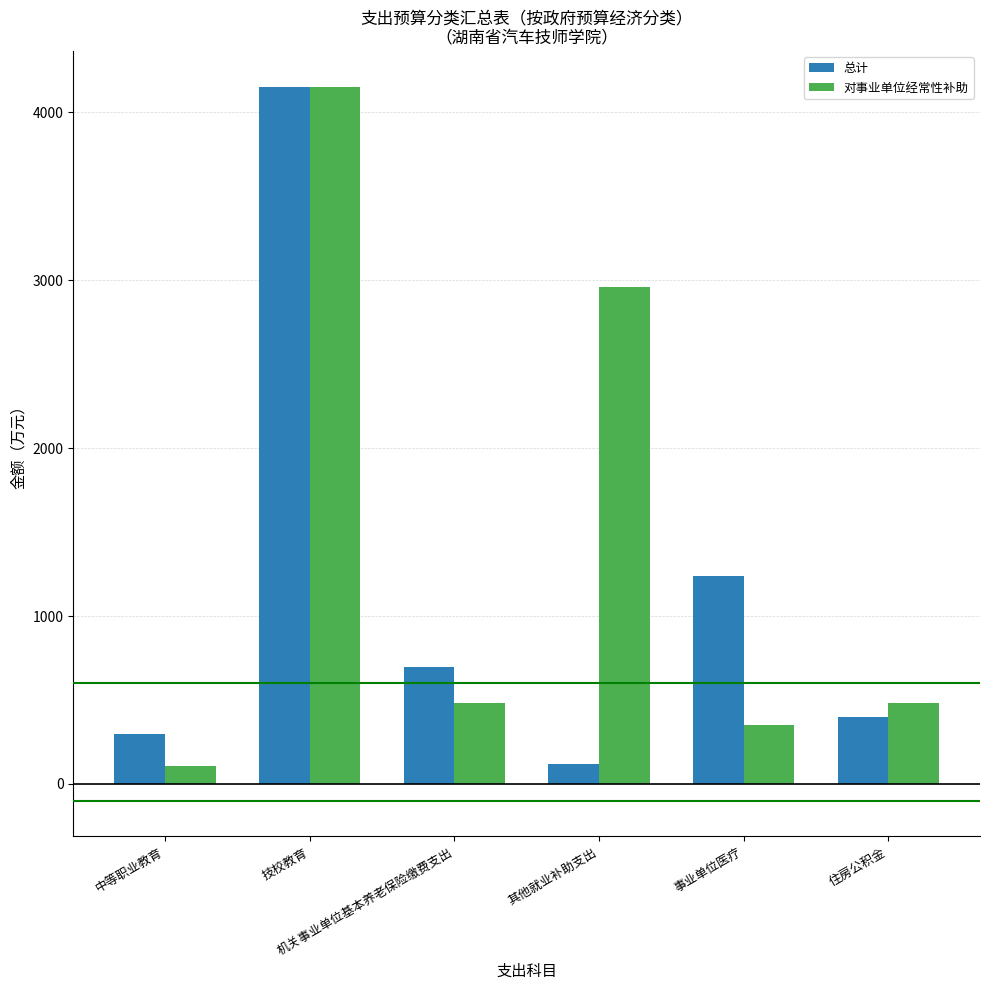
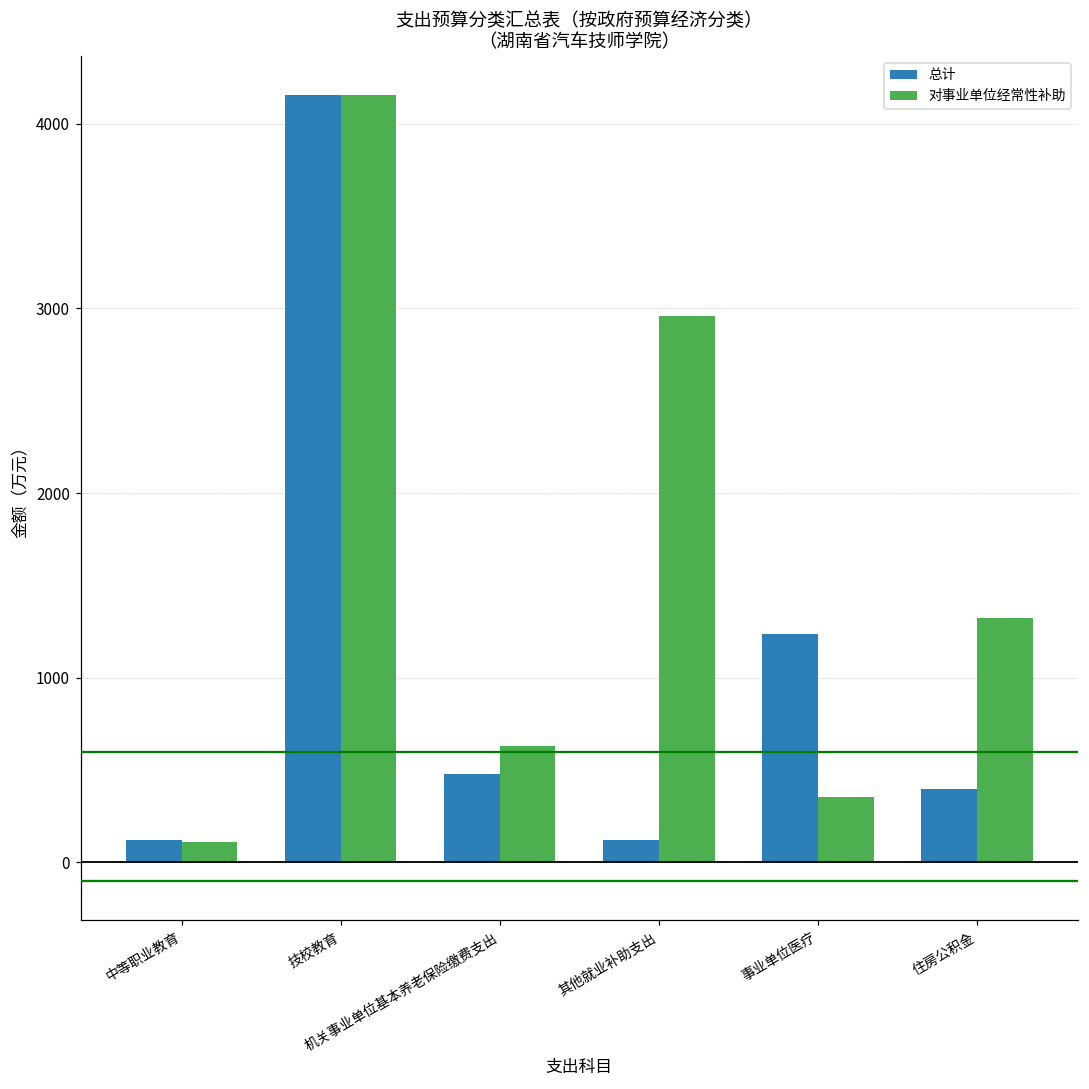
总计, 中等职业教育: 300 -> 120
总计, 机关事业单位基本养老保险缴费支出: 700 -> 480
对事业单位经常性补助, 机关事业单位基本养老保险缴费支出: 480 -> 630
对事业单位经常性补助, 住房公积金: 480 -> 1330
